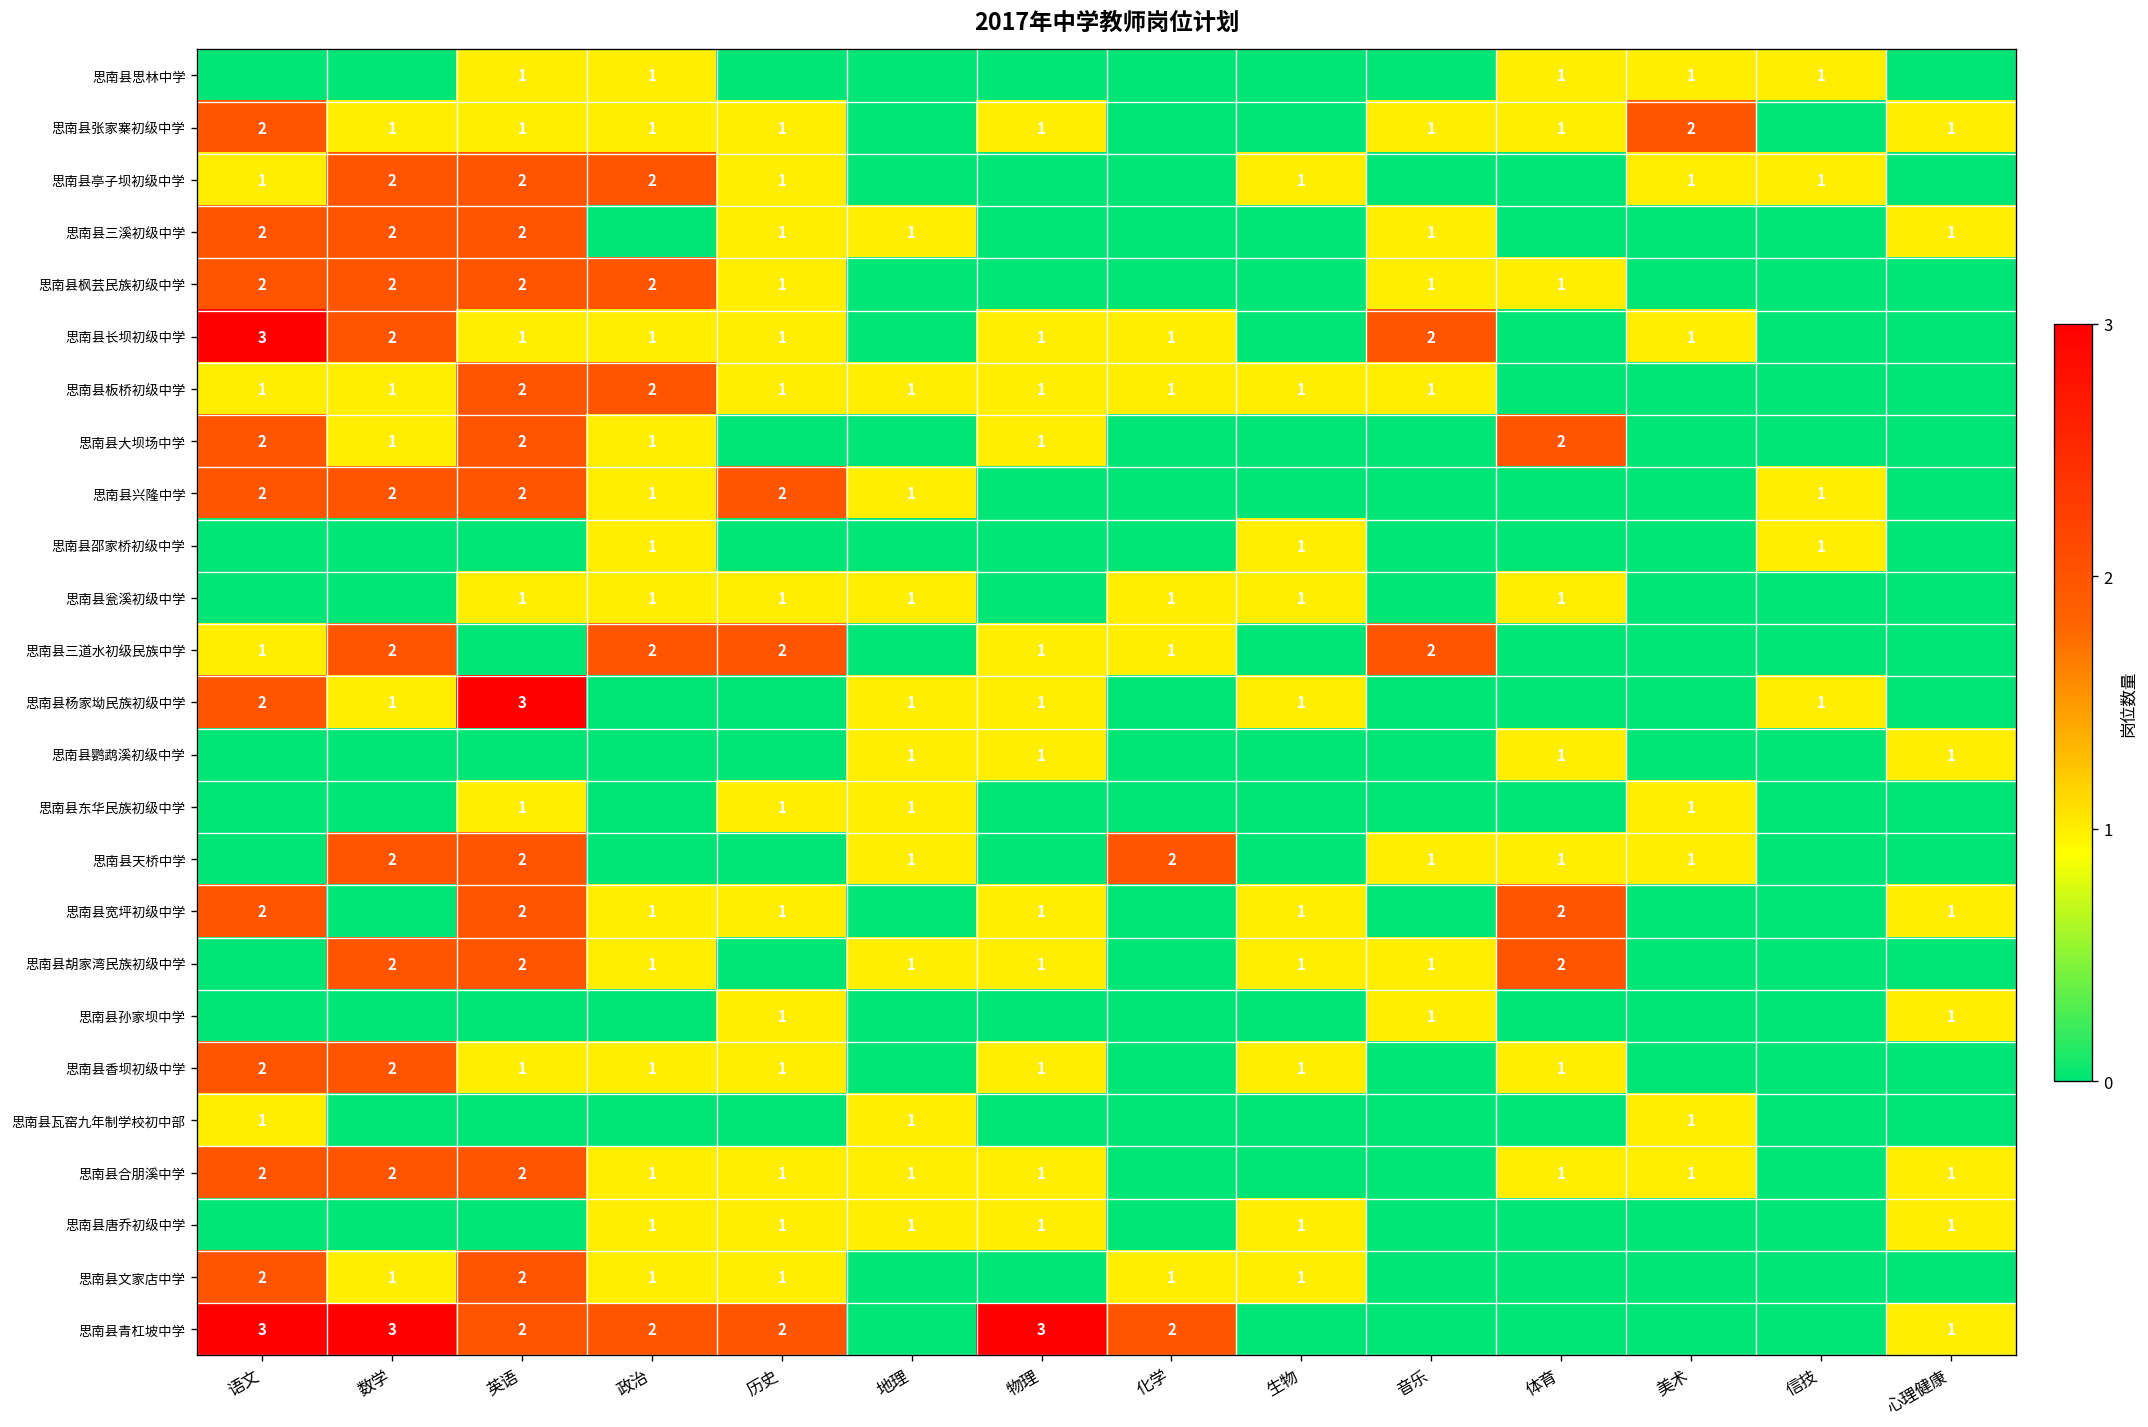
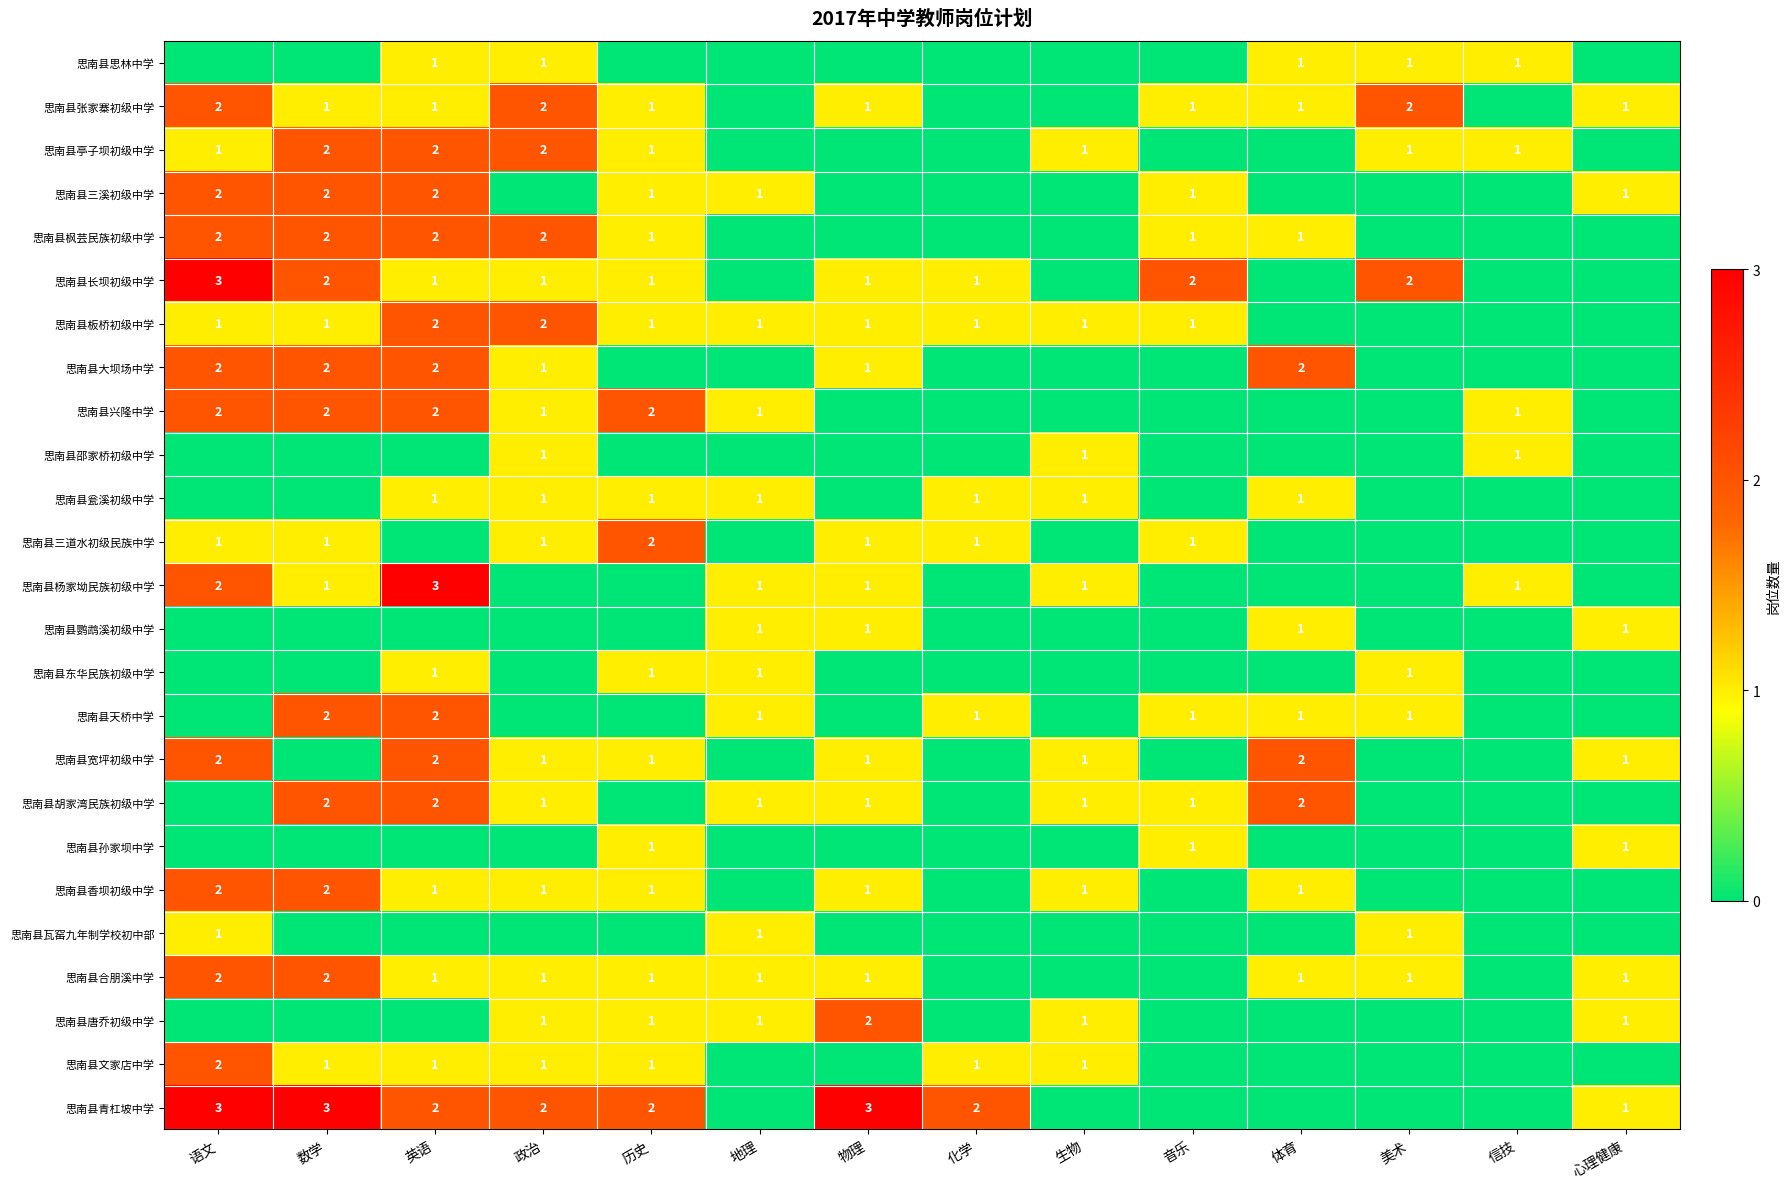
思南县张家寨初级中学, 政治: 1 -> 2
思南县长坝初级中学, 美术: 1 -> 2
思南县大坝场中学, 数学: 1 -> 2
思南县三道水初级民族中学, 数学: 2 -> 1
思南县三道水初级民族中学, 政治: 2 -> 1
思南县三道水初级民族中学, 音乐: 2 -> 1
思南县天桥中学, 化学: 2 -> 1
思南县合朋溪中学, 英语: 2 -> 1
思南县唐乔初级中学, 物理: 1 -> 2
思南县文家店中学, 英语: 2 -> 1
